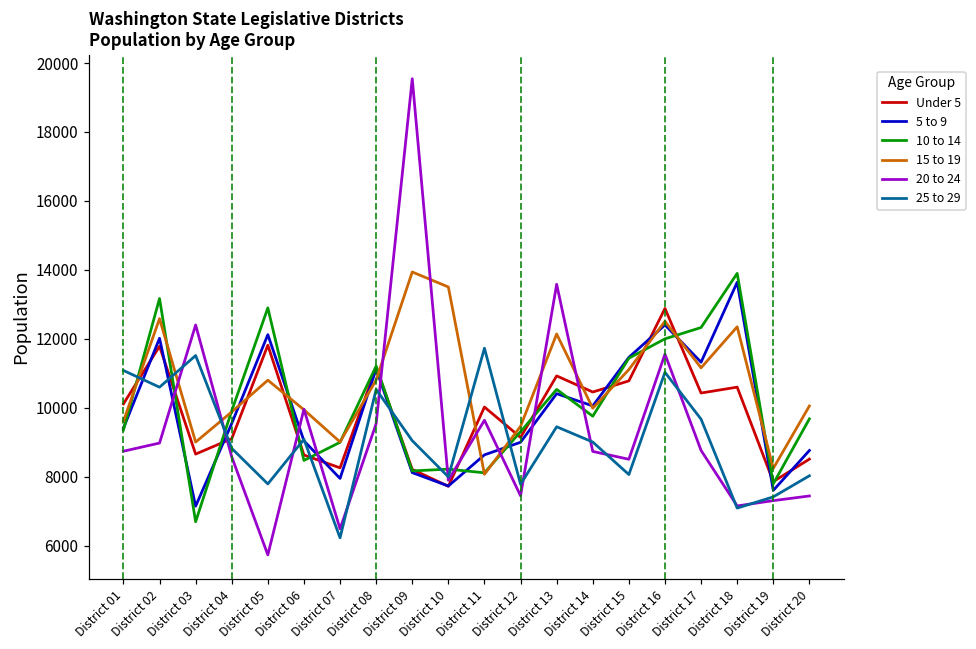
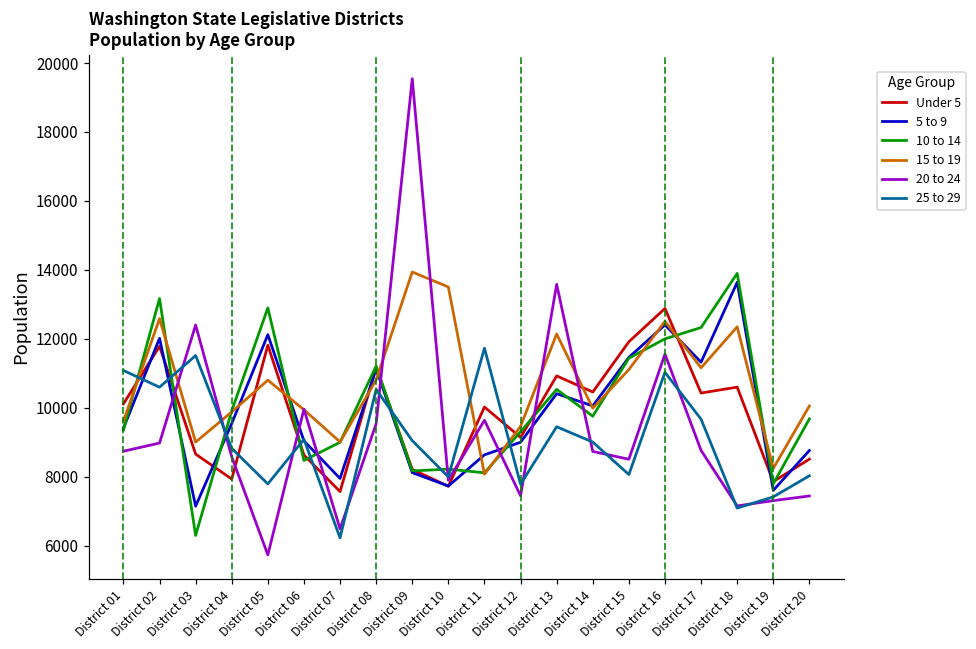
10 to 14, District 03: 6700 -> 6300
Under 5, District 04: 9100 -> 7900
Under 5, District 07: 8300 -> 7600
Under 5, District 15: 10800 -> 11900
